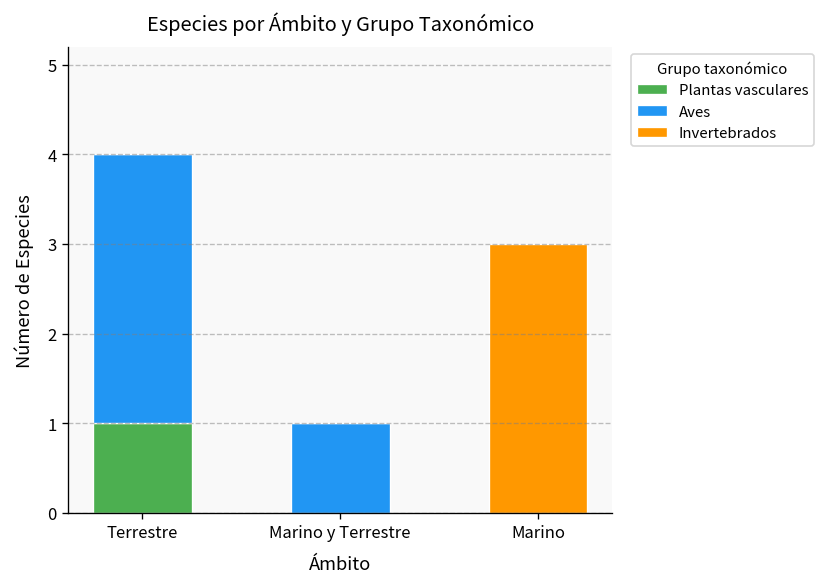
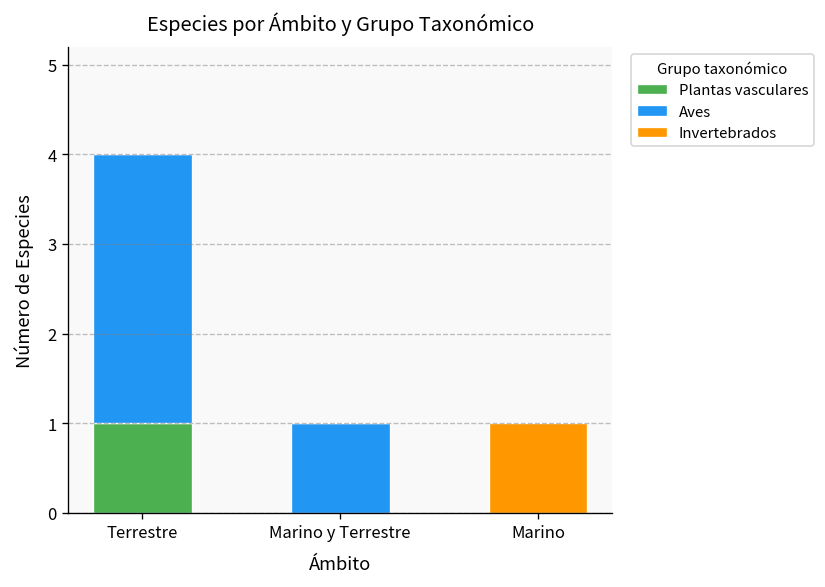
Invertebrados, Marino: 3 -> 1
